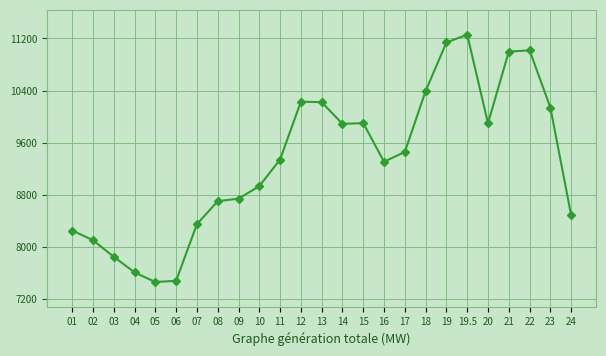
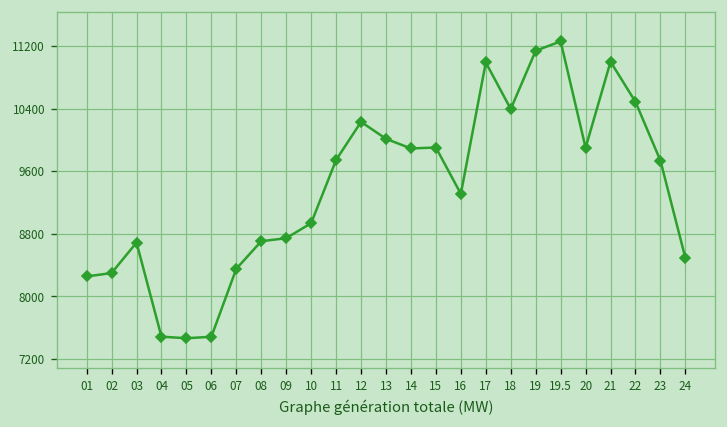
02: 8100 -> 8300
03: 7900 -> 8700
04: 7600 -> 7500
11: 9300 -> 9700
13: 10200 -> 10000
17: 9500 -> 11000
22: 11000 -> 10500
23: 10100 -> 9700
